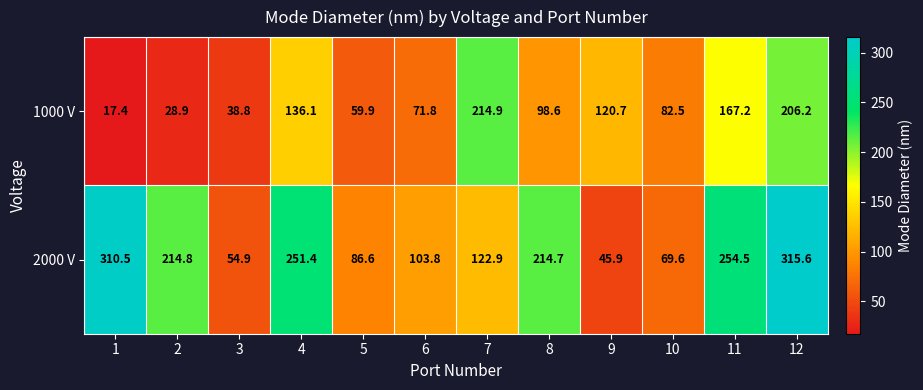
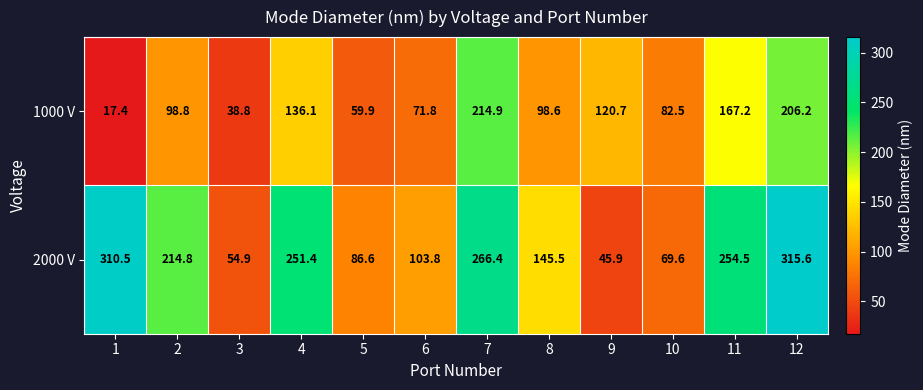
1000 V, 2: 28.9 -> 98.8
2000 V, 7: 122.9 -> 266.4
2000 V, 8: 214.7 -> 145.5
